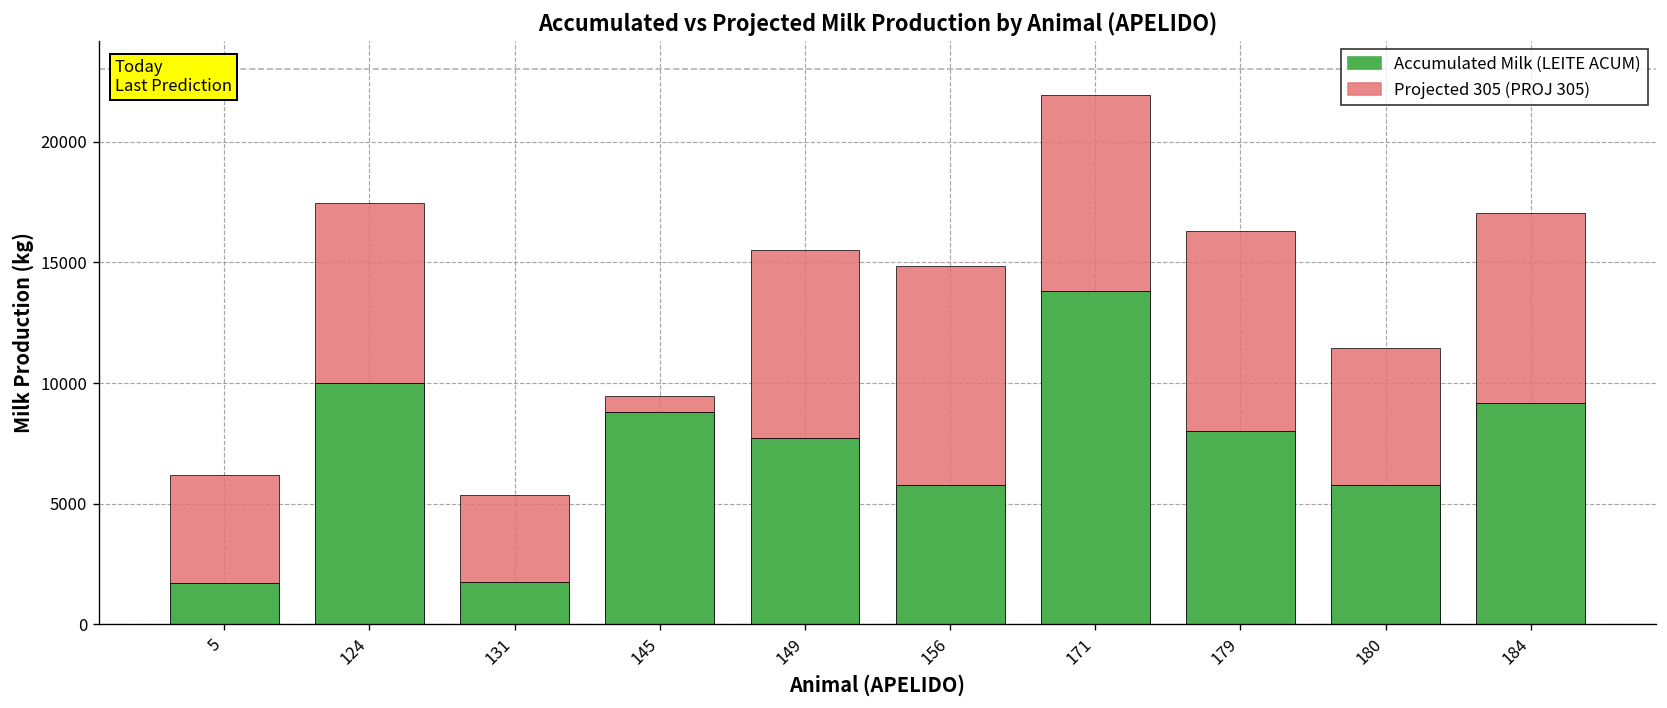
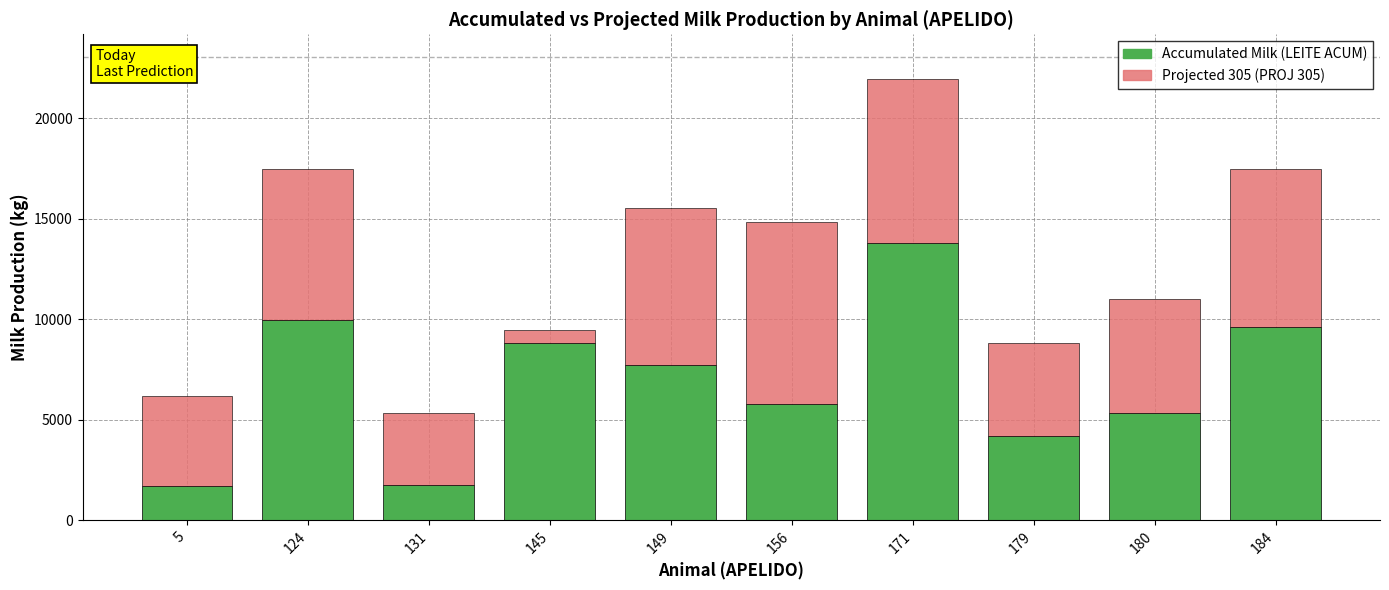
Accumulated Milk (LEITE ACUM), 179: 8000 -> 4200
Projected 305 (PROJ 305), 179: 8300 -> 4600
Accumulated Milk (LEITE ACUM), 180: 5800 -> 5300
Accumulated Milk (LEITE ACUM), 184: 9200 -> 9600
